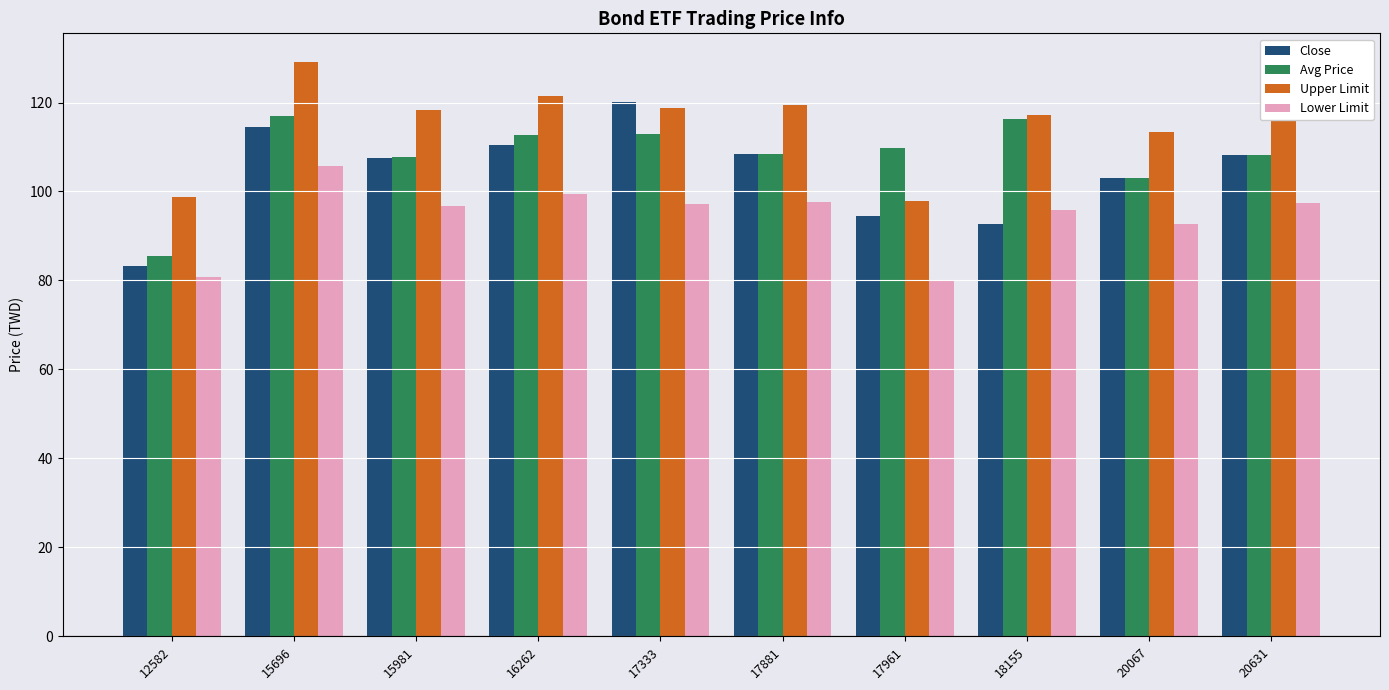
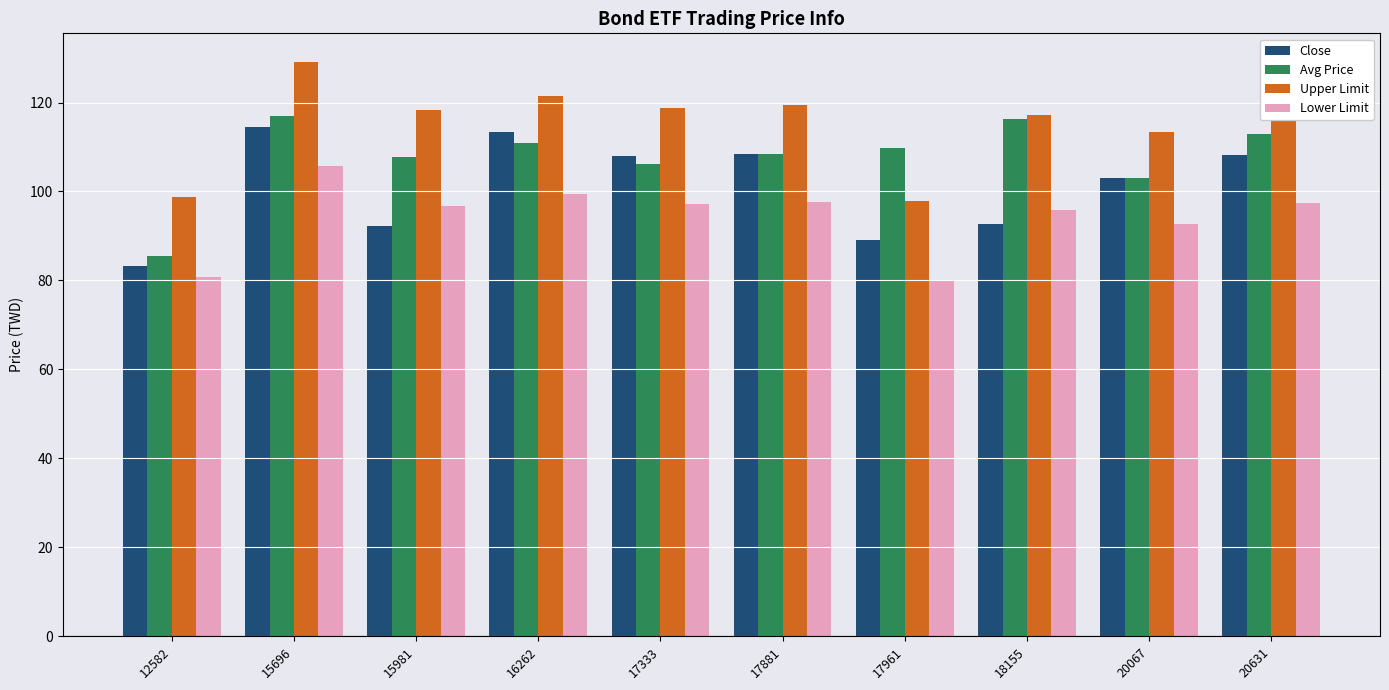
Close, 15981: 108 -> 92
Close, 16262: 111 -> 113
Avg Price, 16262: 113 -> 111
Close, 17333: 120 -> 108
Avg Price, 17333: 113 -> 106
Close, 17961: 95 -> 89
Avg Price, 20631: 108 -> 113
